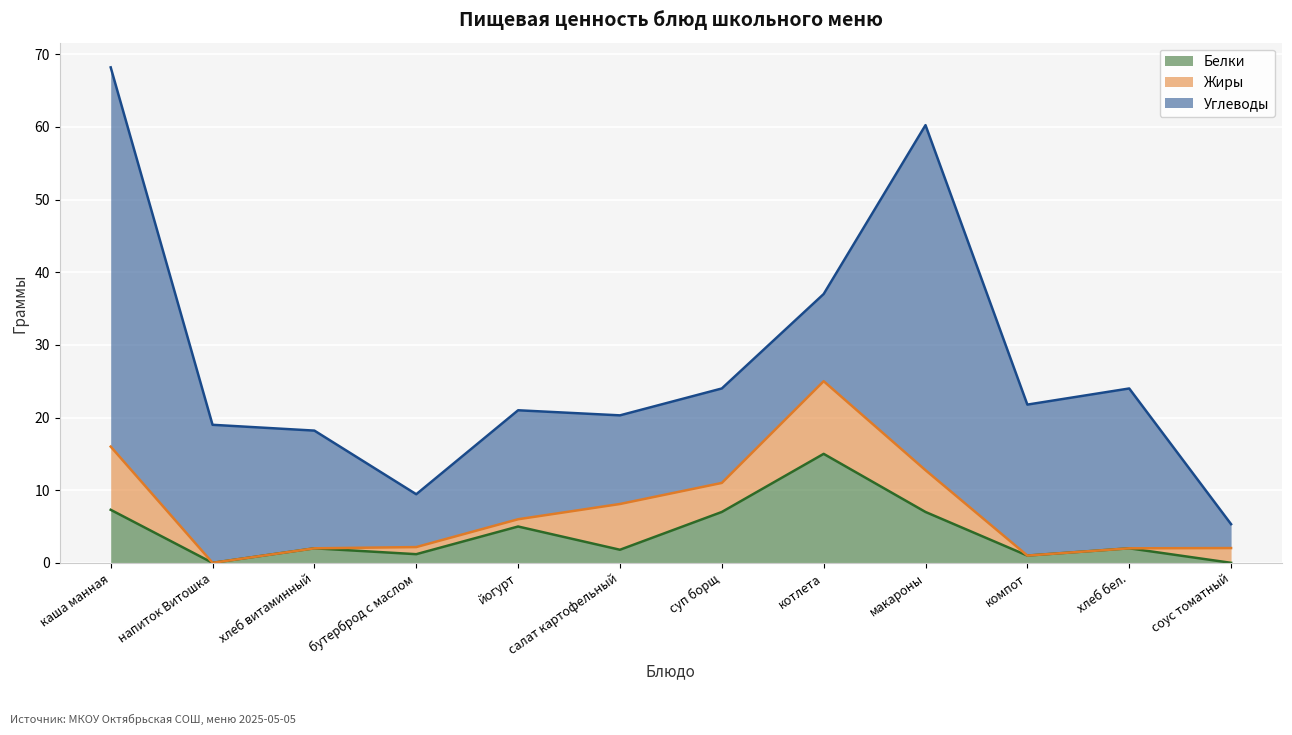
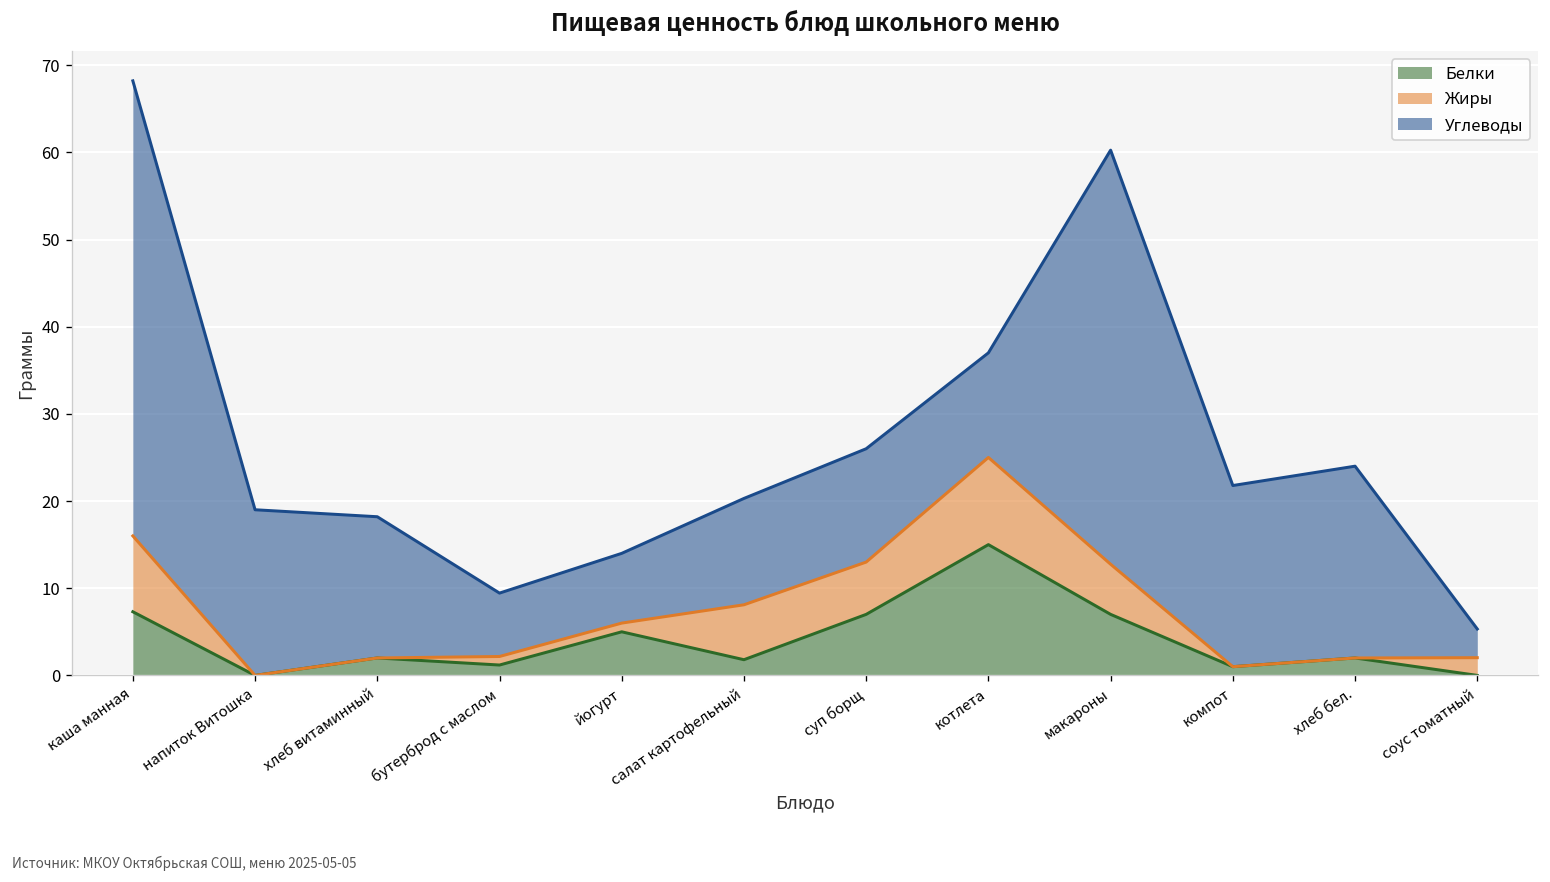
Углеводы, йогурт: 15 -> 8
Жиры, суп борщ: 4 -> 6
